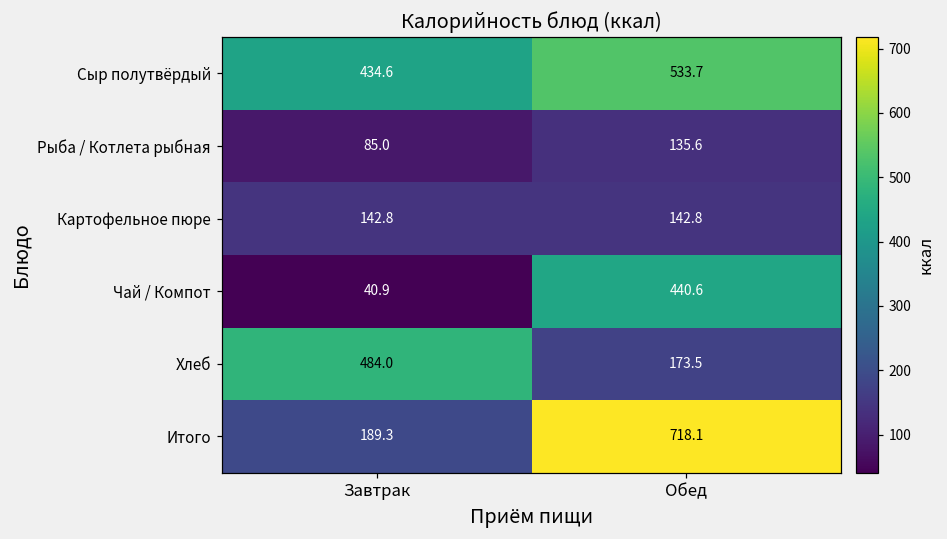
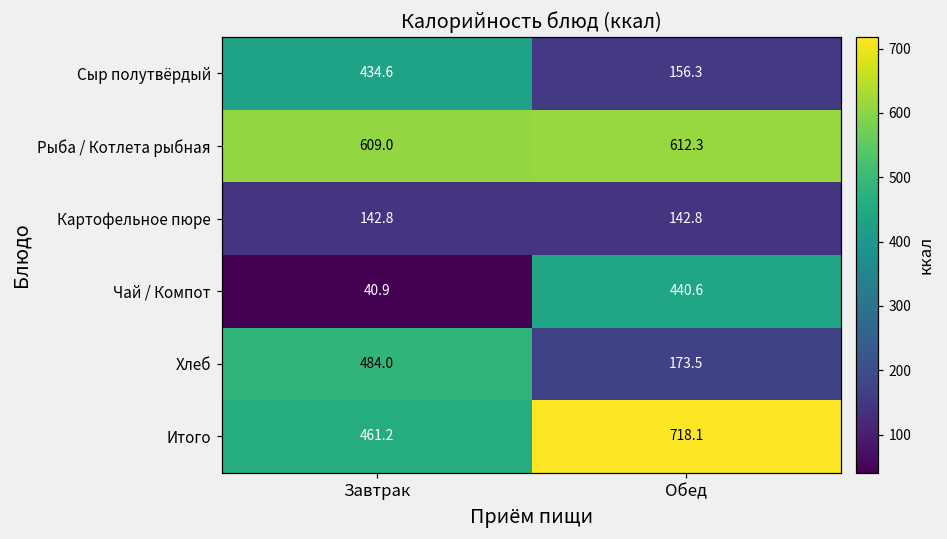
Сыр полутвёрдый, Обед: 533.7 -> 156.3
Рыба / Котлета рыбная, Завтрак: 85.0 -> 609.0
Рыба / Котлета рыбная, Обед: 135.6 -> 612.3
Итого, Завтрак: 189.3 -> 461.2
